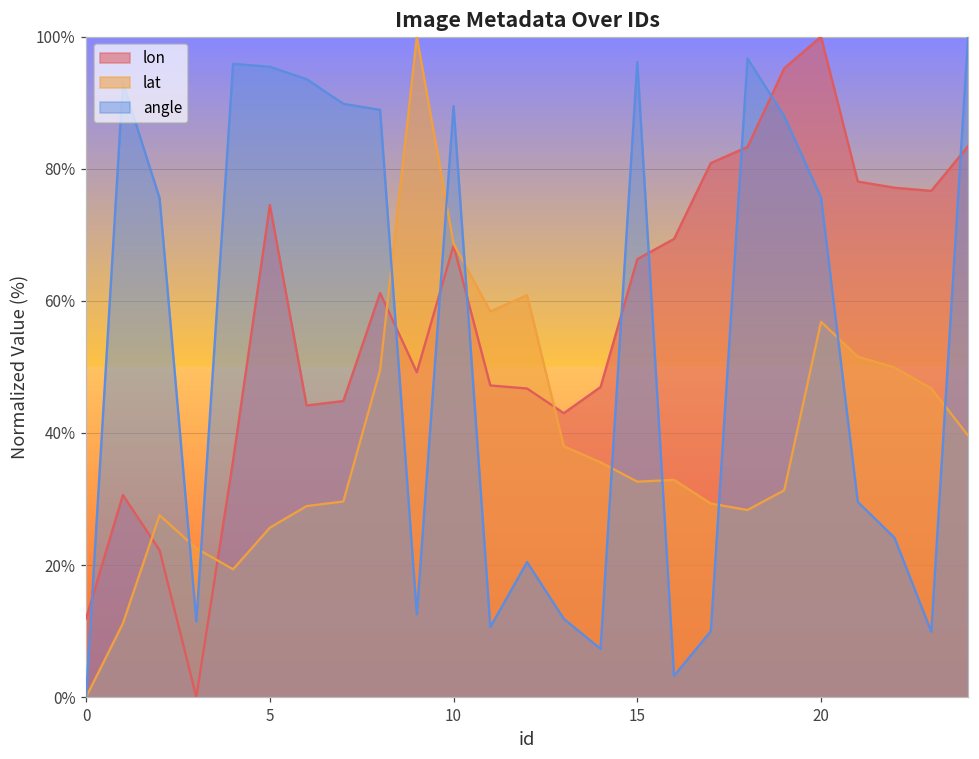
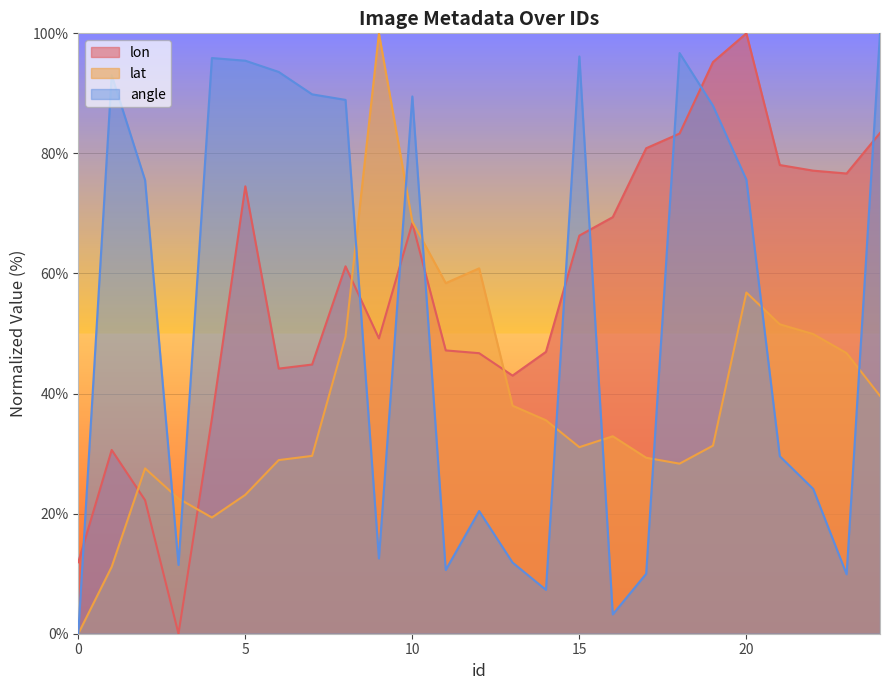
lat, 5: 26% -> 23%
lat, 15: 33% -> 31%
